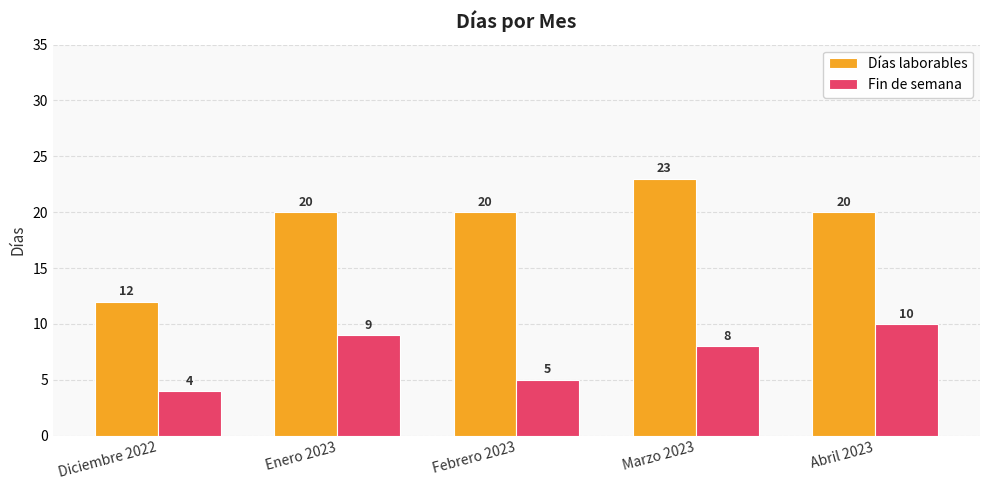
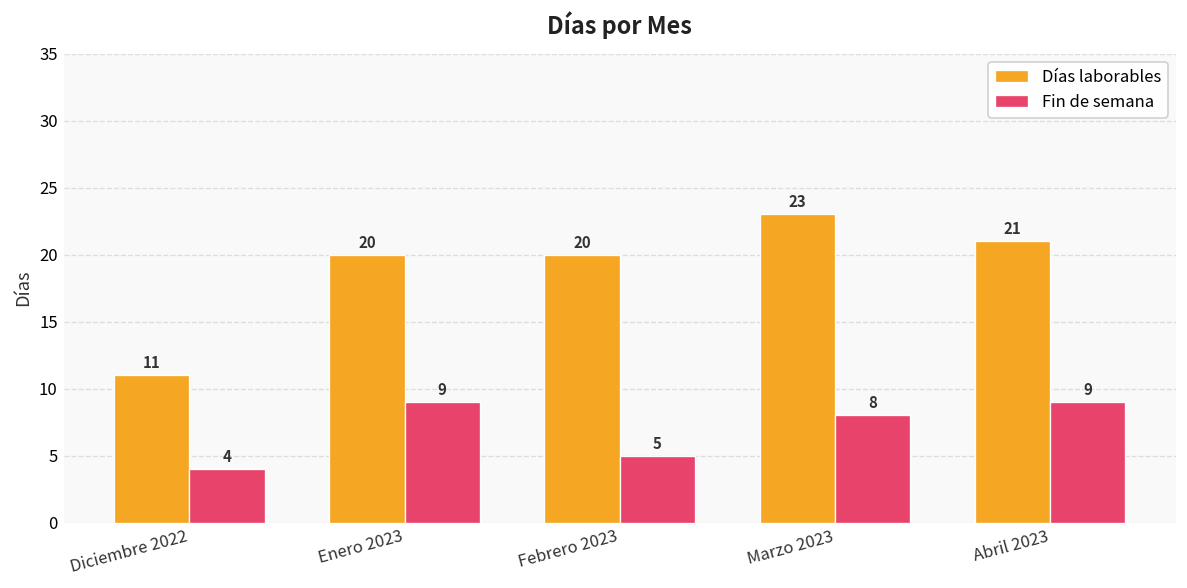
Días laborables, Diciembre 2022: 12 -> 11
Días laborables, Abril 2023: 20 -> 21
Fin de semana, Abril 2023: 10 -> 9
